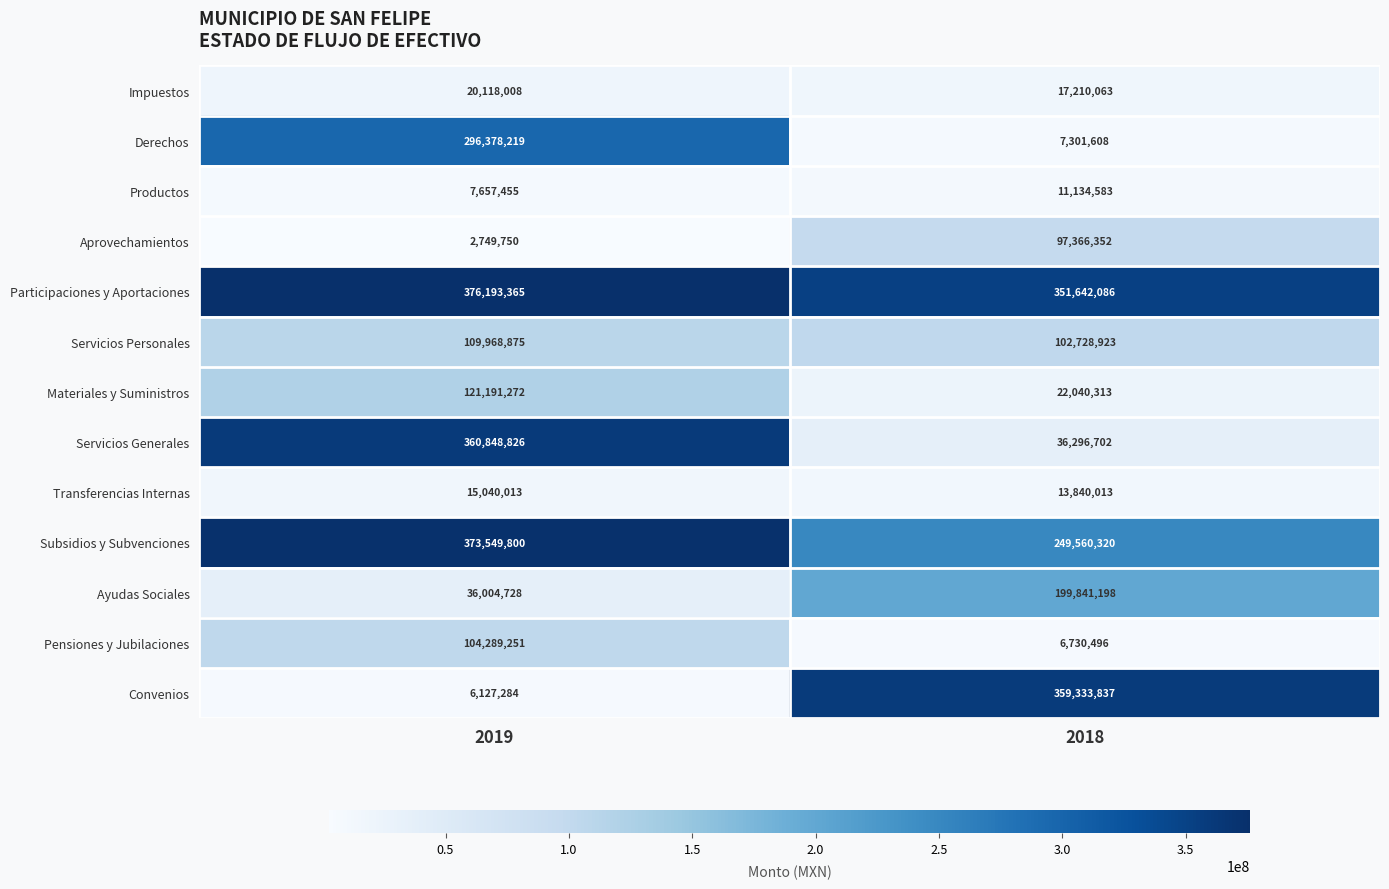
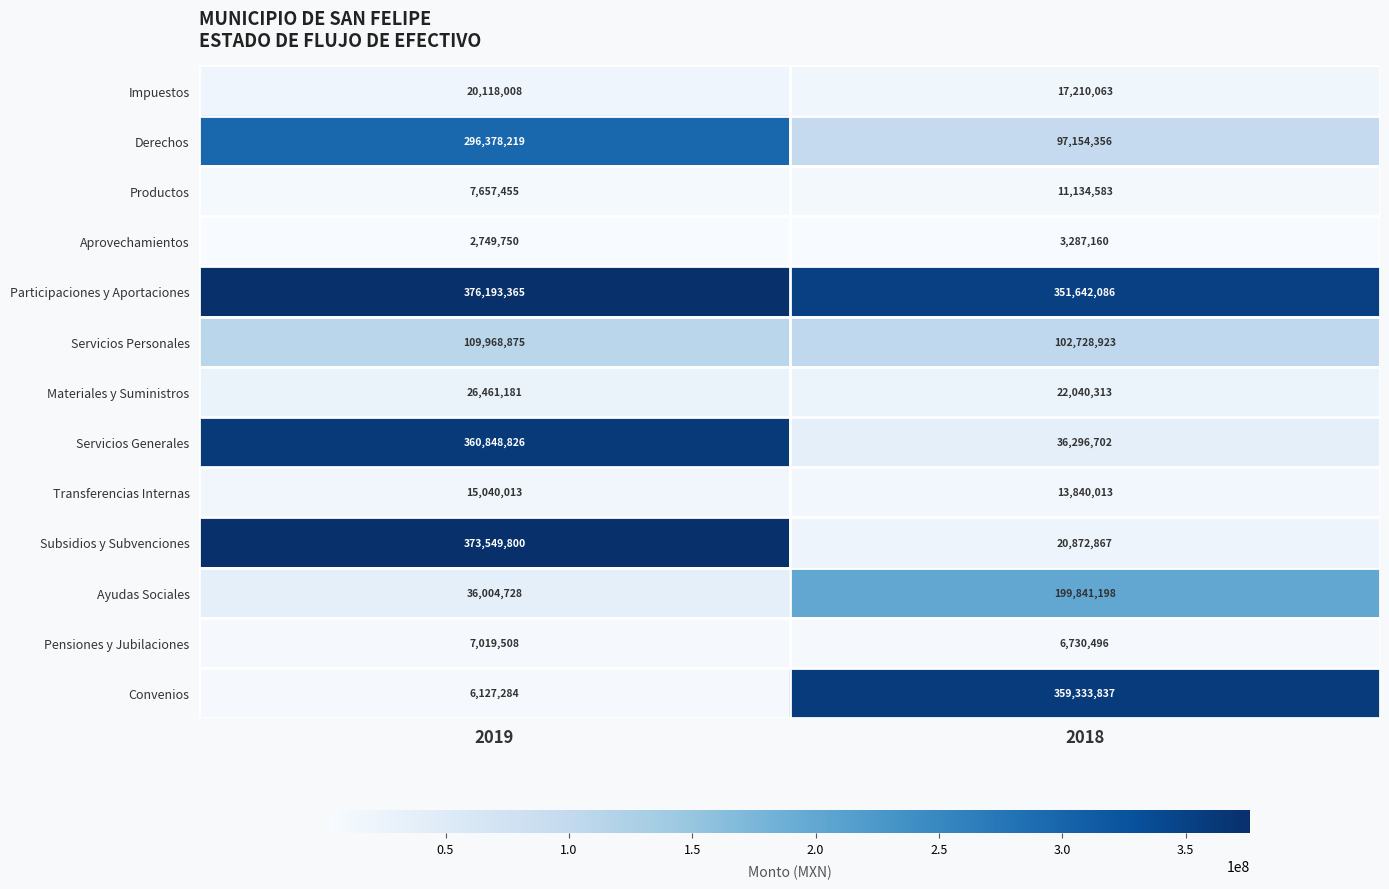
Derechos, 2018: 7,301,608 -> 97,154,356
Aprovechamientos, 2018: 97,366,352 -> 3,287,160
Materiales y Suministros, 2019: 121,191,272 -> 26,461,181
Subsidios y Subvenciones, 2018: 249,560,320 -> 20,872,867
Pensiones y Jubilaciones, 2019: 104,289,251 -> 7,019,508
